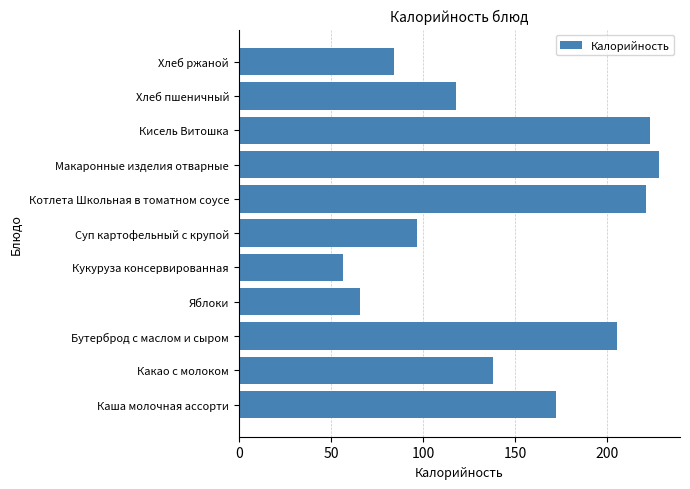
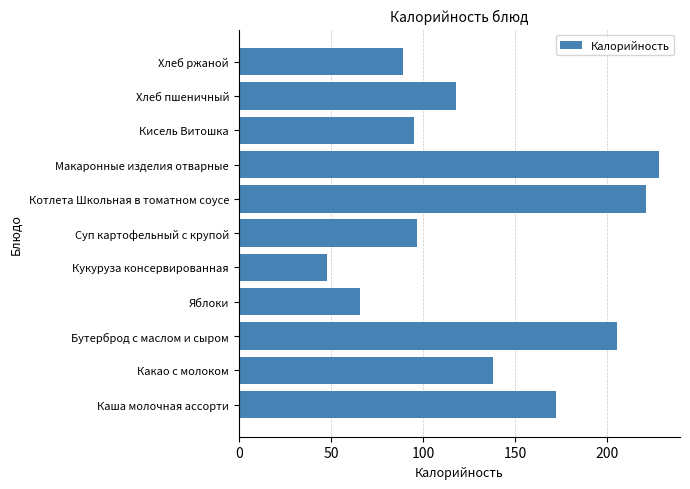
Хлеб ржаной: 84 -> 89
Кисель Витошка: 223 -> 95
Кукуруза консервированная: 57 -> 48
